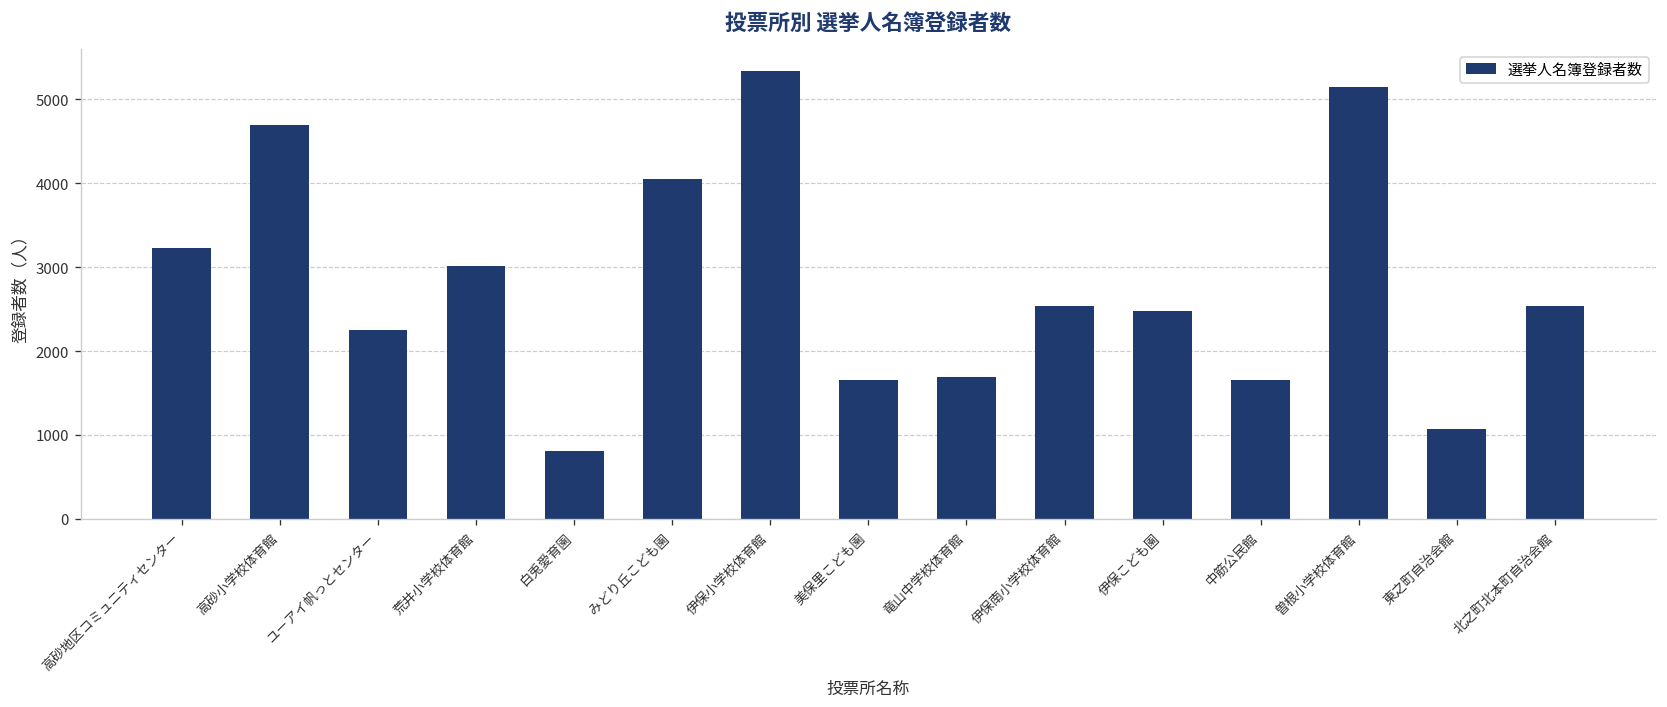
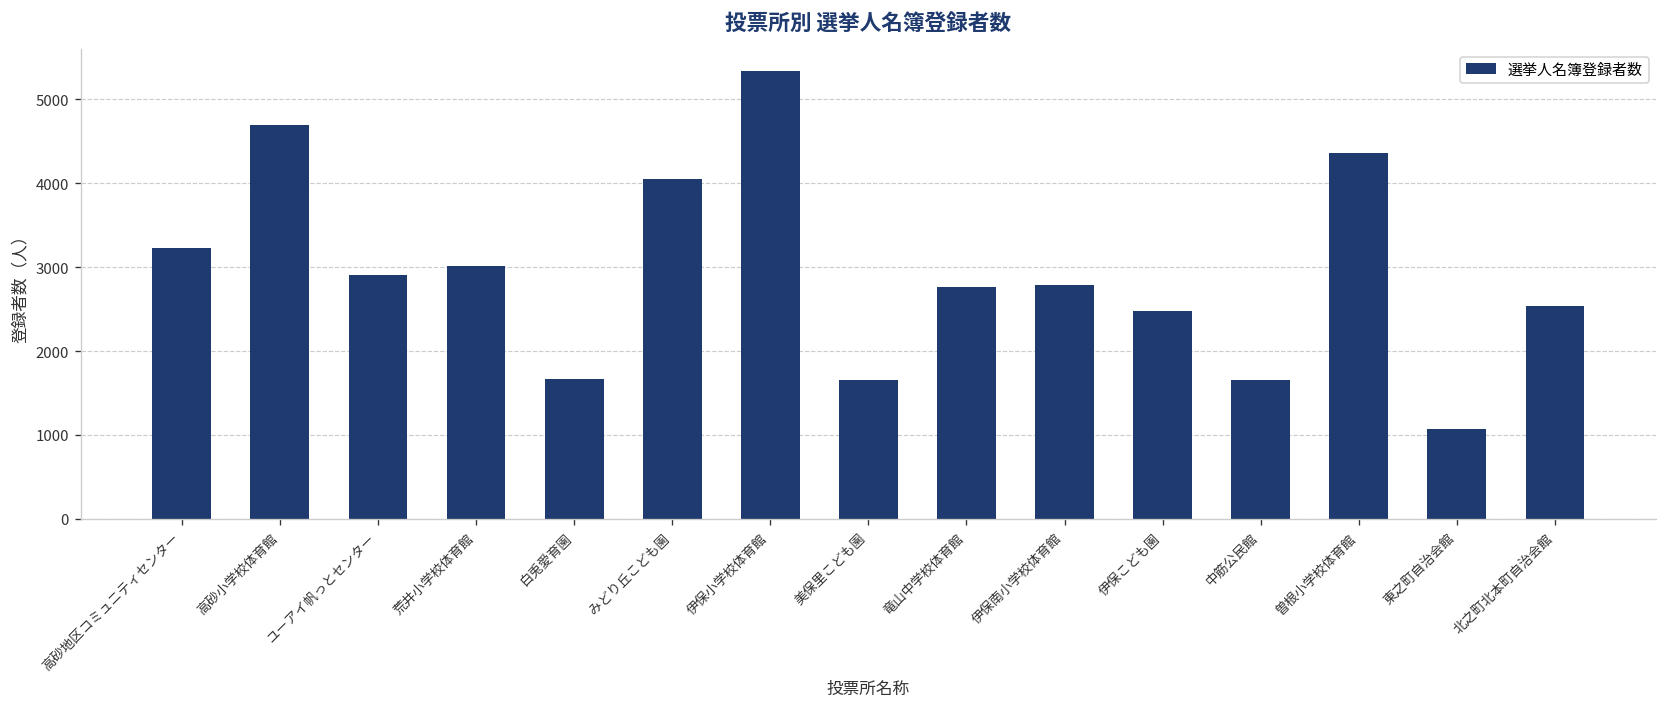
ユーアイ帆っとセンター: 2300 -> 2900
白兎愛育園: 800 -> 1700
竜山中学校体育館: 1700 -> 2800
伊保南小学校体育館: 2500 -> 2800
曽根小学校体育館: 5100 -> 4400
